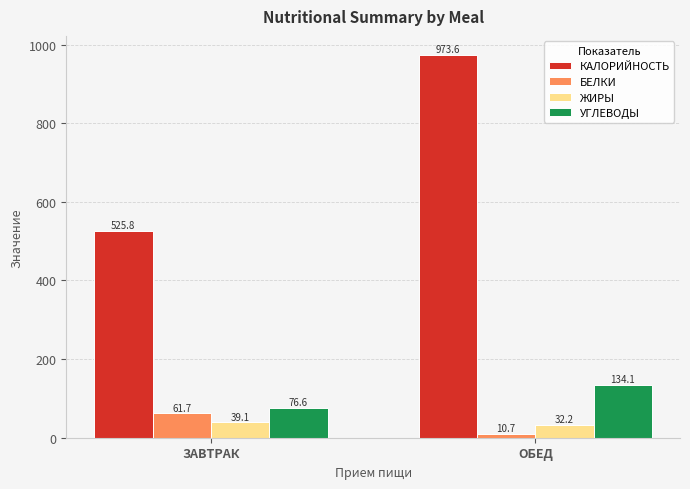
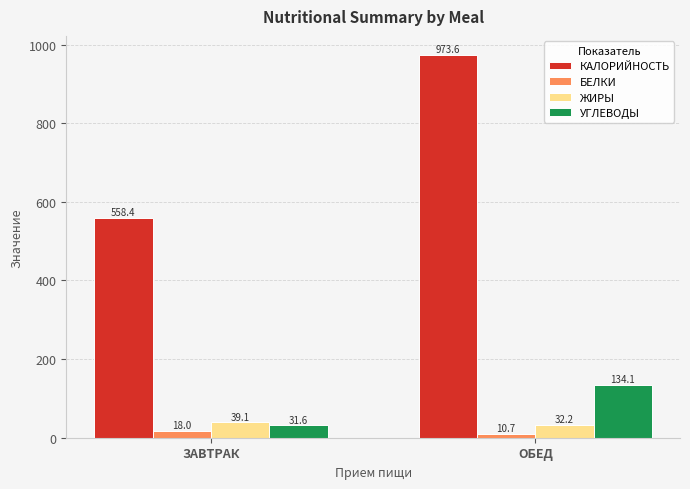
КАЛОРИЙНОСТЬ, ЗАВТРАК: 525.8 -> 558.4
БЕЛКИ, ЗАВТРАК: 61.7 -> 18.0
УГЛЕВОДЫ, ЗАВТРАК: 76.6 -> 31.6
